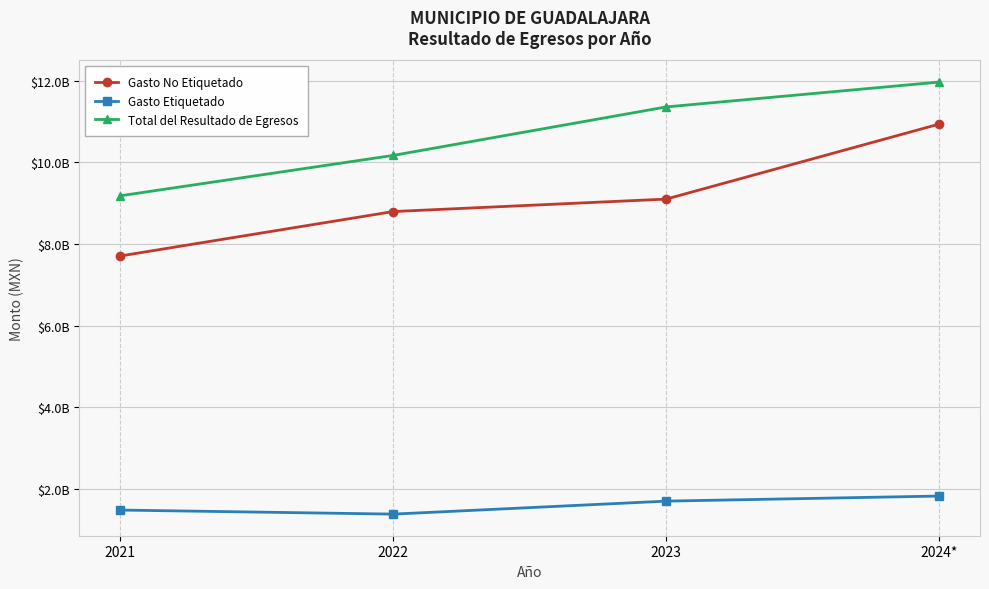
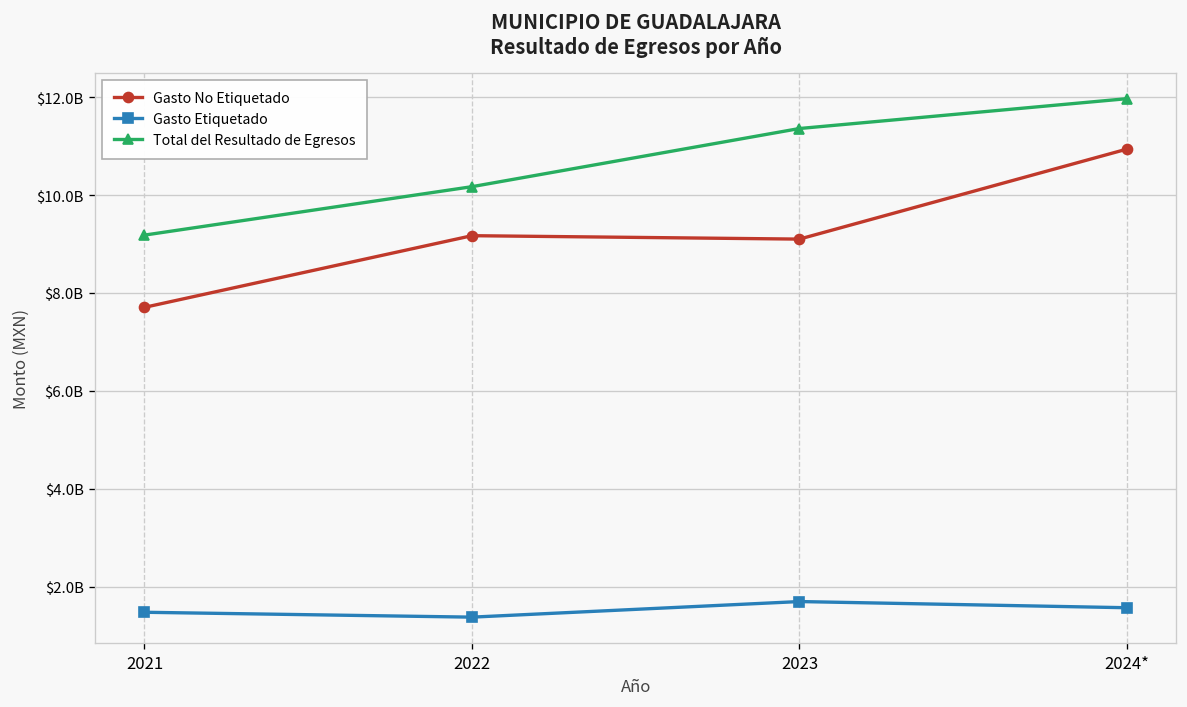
Gasto No Etiquetado, 2022: $8800000000 -> $9200000000
Gasto Etiquetado, 2024*: $1800000000 -> $1600000000
